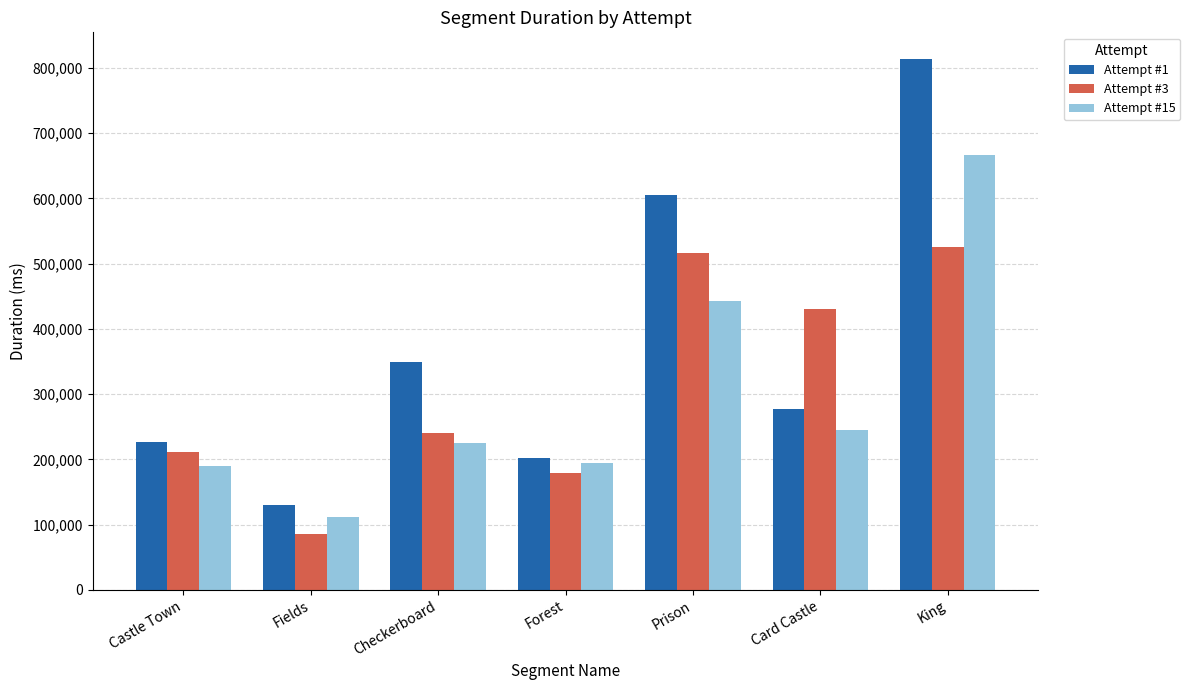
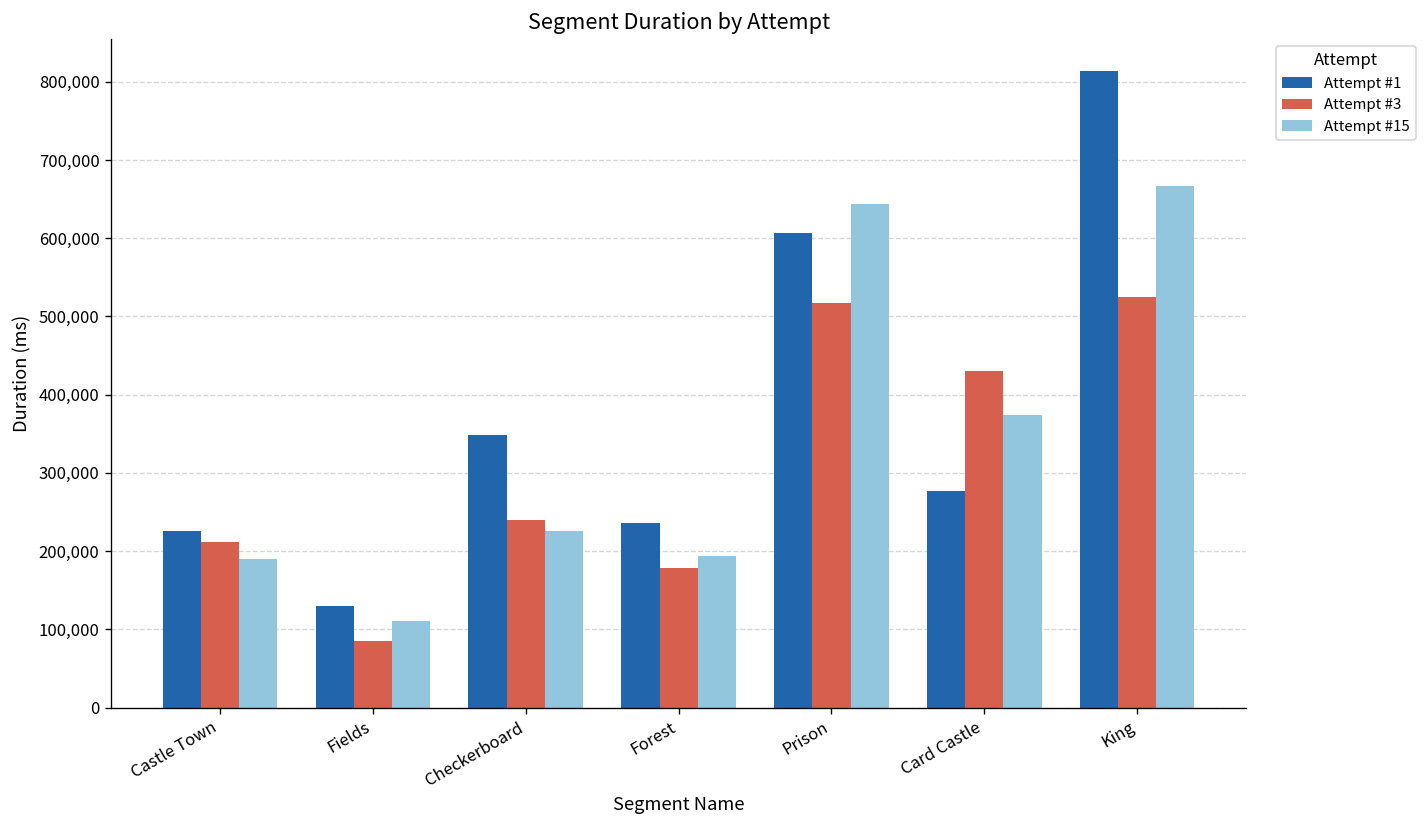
Attempt #1, Forest: 200,000 -> 240,000
Attempt #15, Prison: 440,000 -> 640,000
Attempt #15, Card Castle: 250,000 -> 370,000
